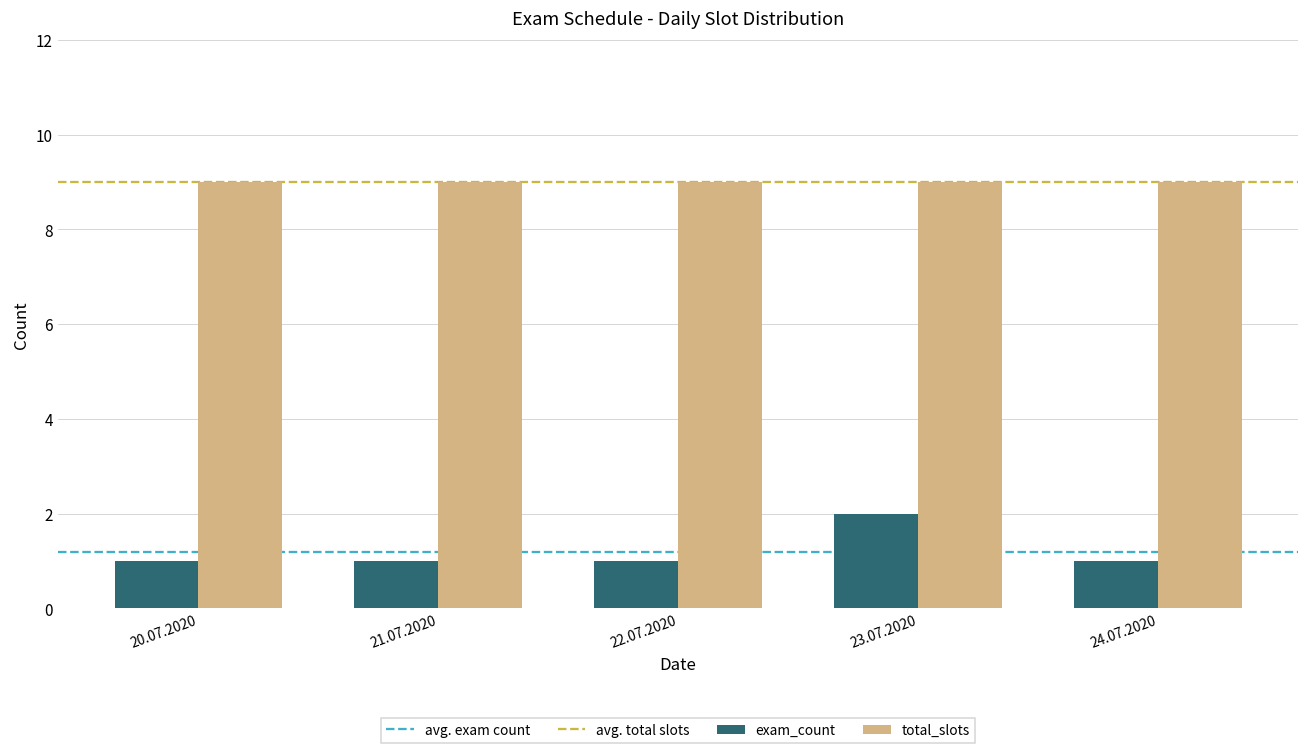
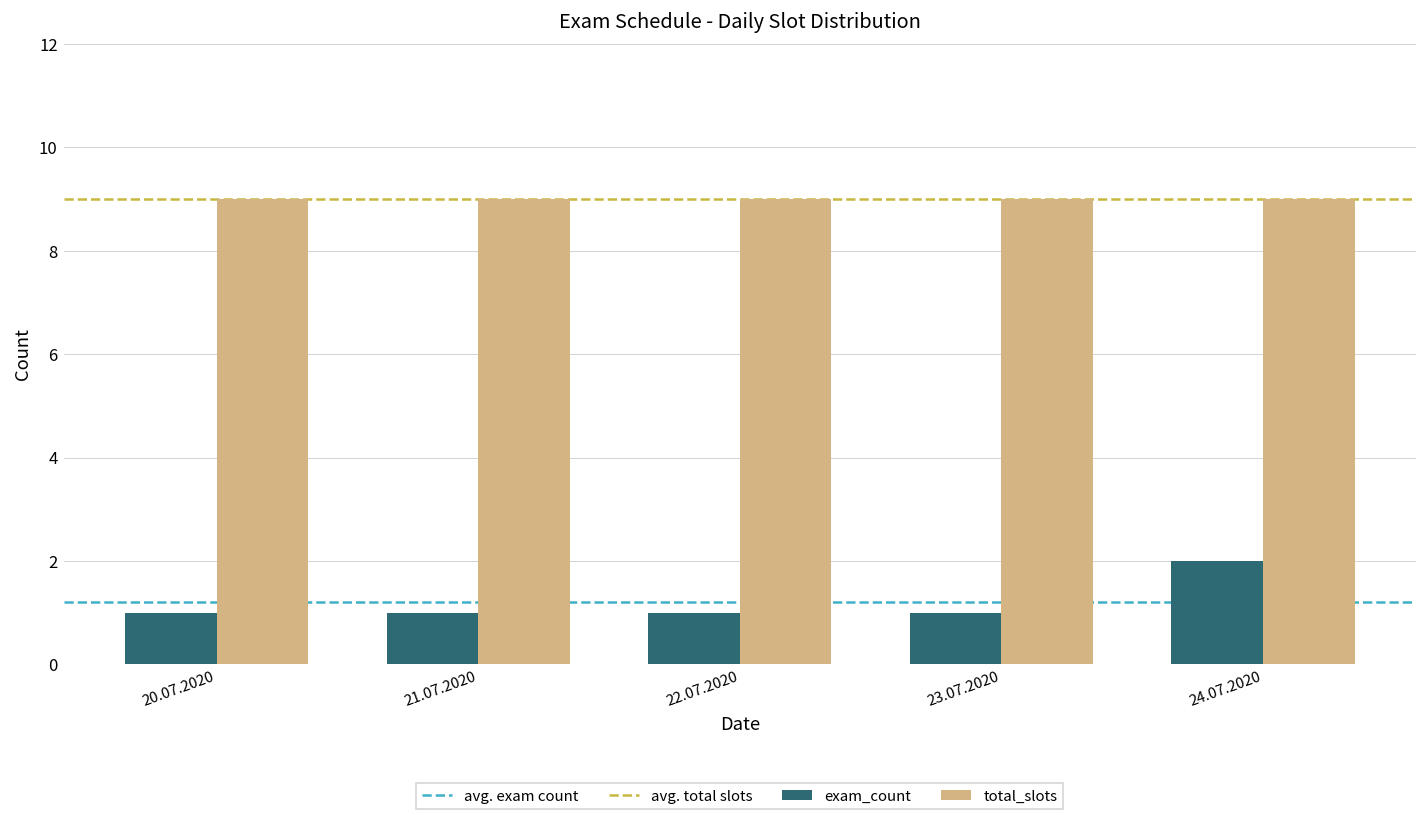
exam_count, 23.07.2020: 2 -> 1
exam_count, 24.07.2020: 1 -> 2
